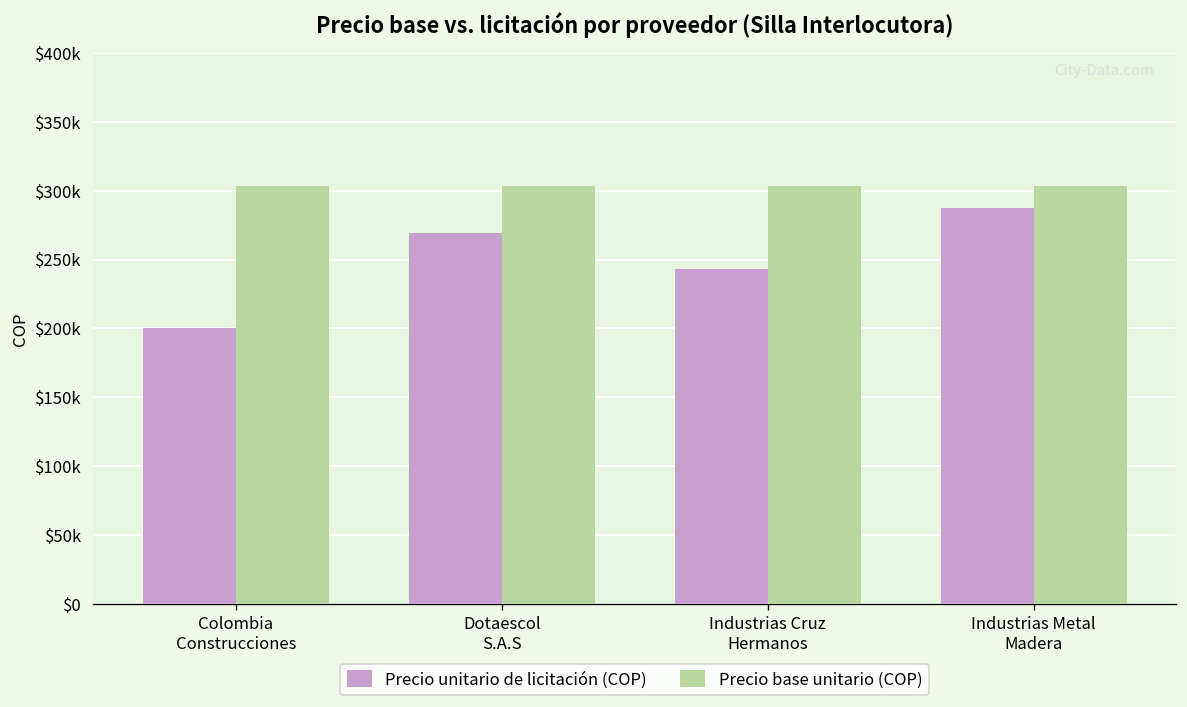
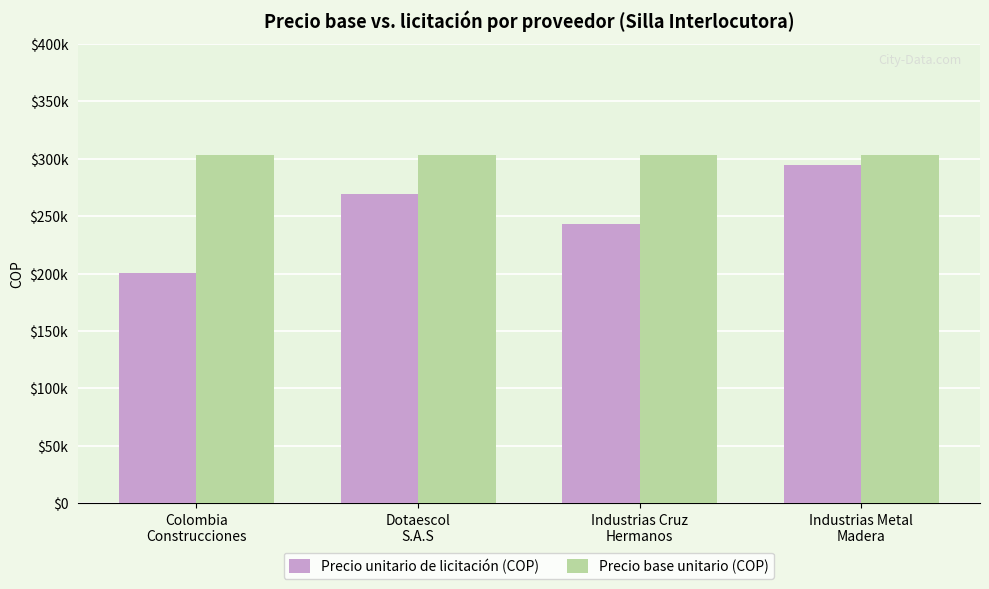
Precio unitario de licitación (COP), Industrias Metal Madera: $287000 -> $295000
